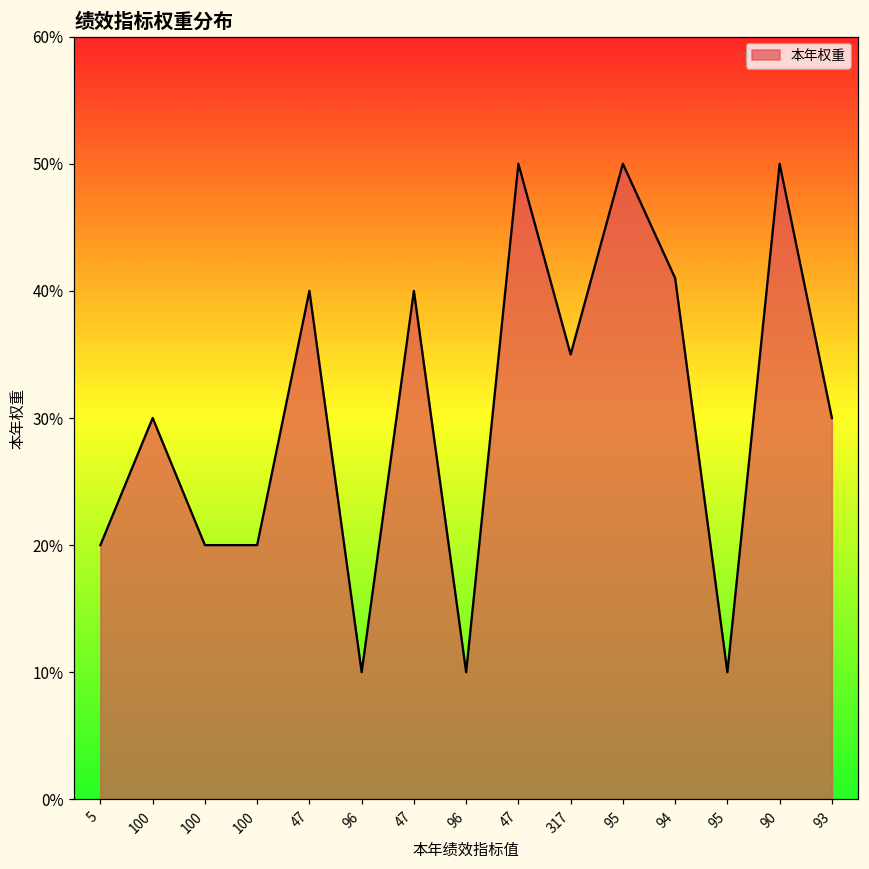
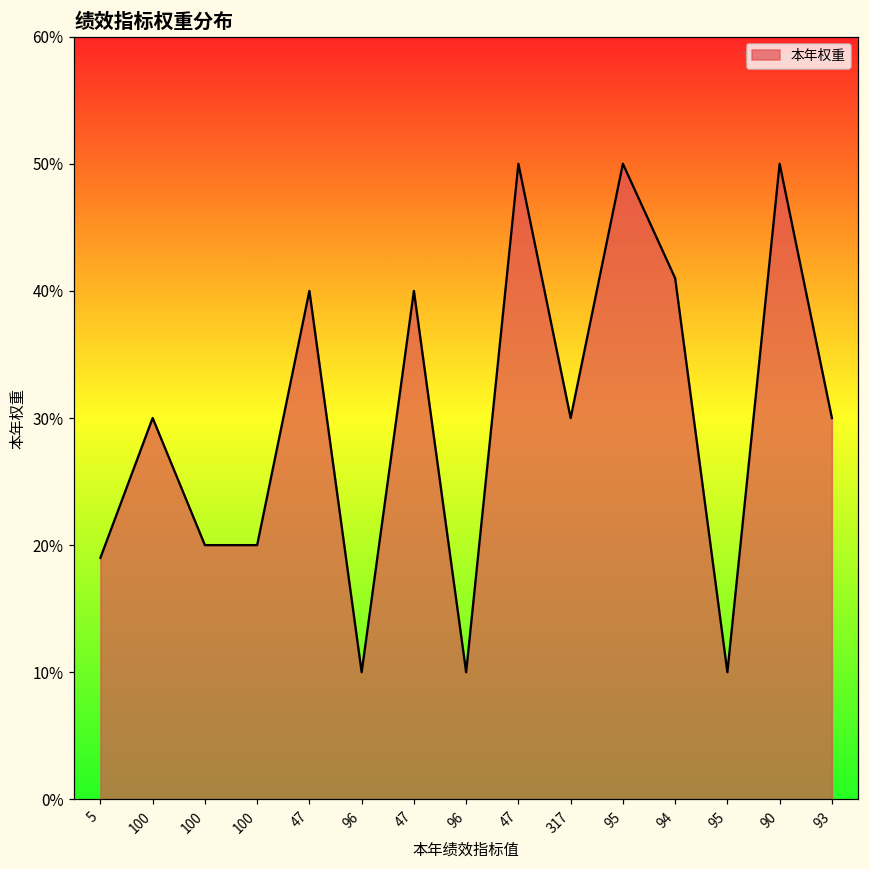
5: 20% -> 19%
317: 35% -> 30%
